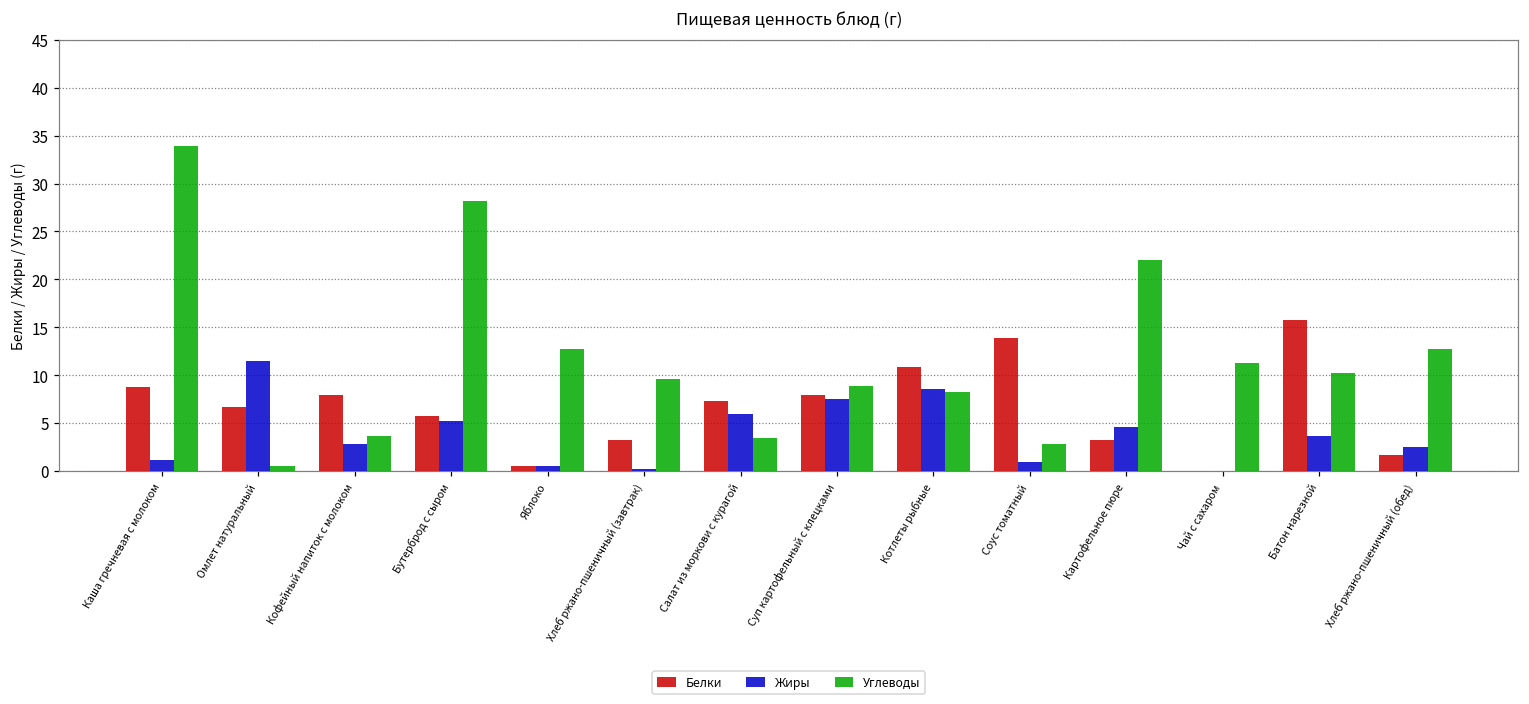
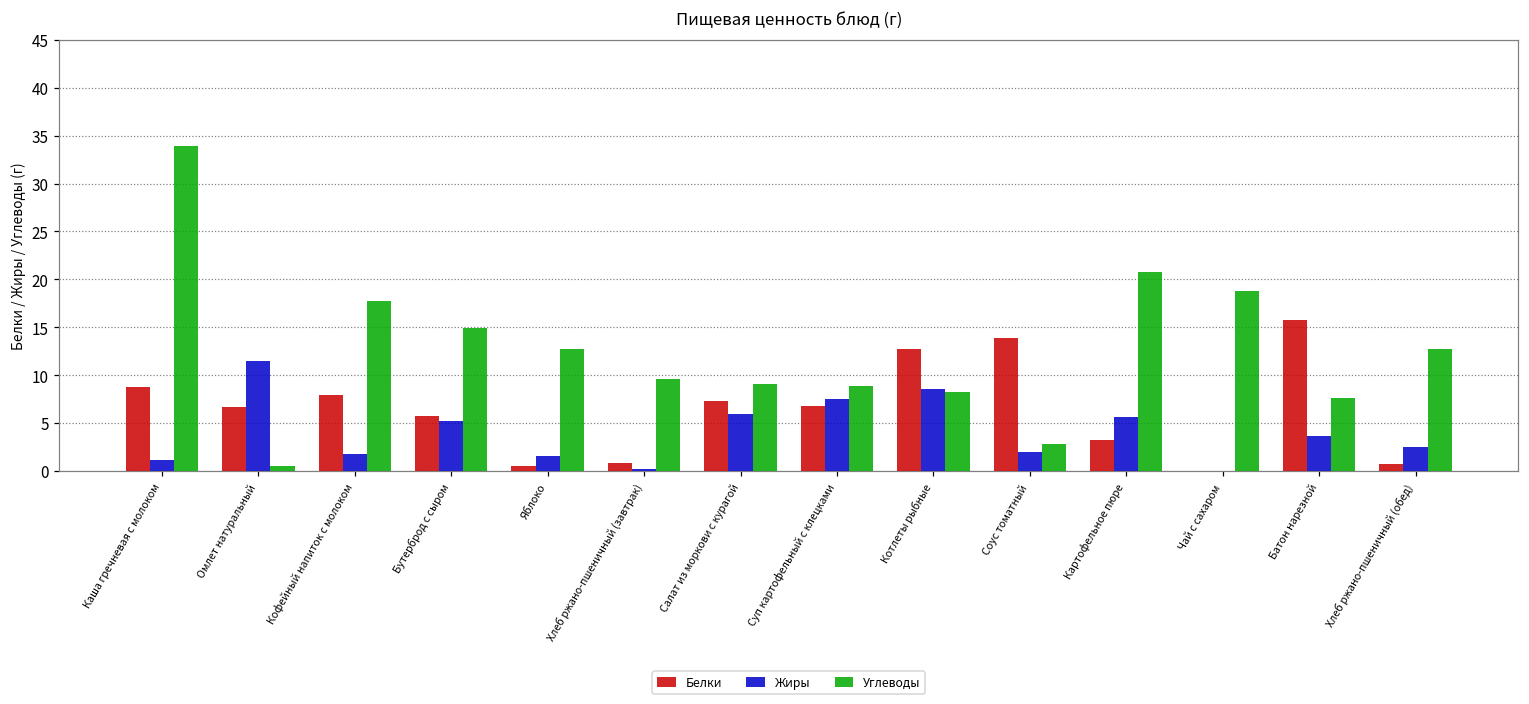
Жиры, Кофейный напиток с молоком: 3 -> 2
Углеводы, Кофейный напиток с молоком: 4 -> 18
Углеводы, Бутерброд с сыром: 28 -> 15
Жиры, Яблоко: 1 -> 2
Белки, Хлеб ржано-пшеничный (завтрак): 3 -> 1
Углеводы, Салат из моркови с курагой: 3 -> 9
Белки, Суп картофельный с клецками: 8 -> 7
Белки, Котлеты рыбные: 11 -> 13
Жиры, Соус томатный: 1 -> 2
Жиры, Картофельное пюре: 5 -> 6
Углеводы, Картофельное пюре: 22 -> 21
Углеводы, Чай с сахаром: 11 -> 19
Углеводы, Батон нарезной: 10 -> 8
Белки, Хлеб ржано-пшеничный (обед): 2 -> 1
